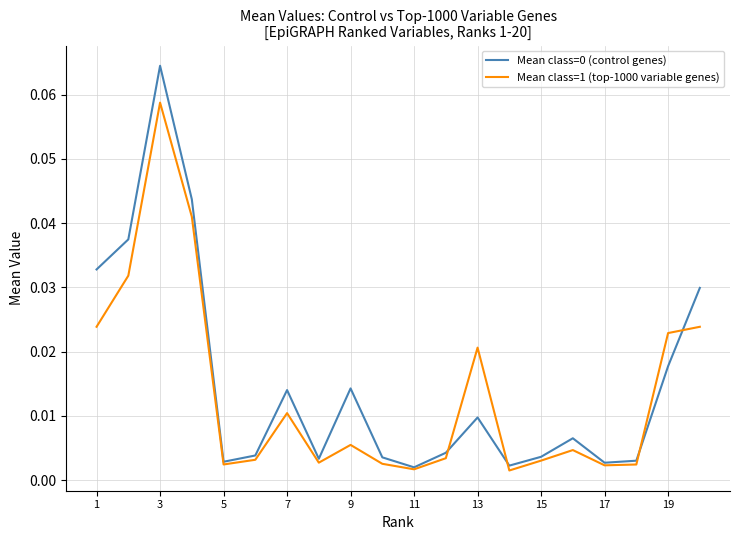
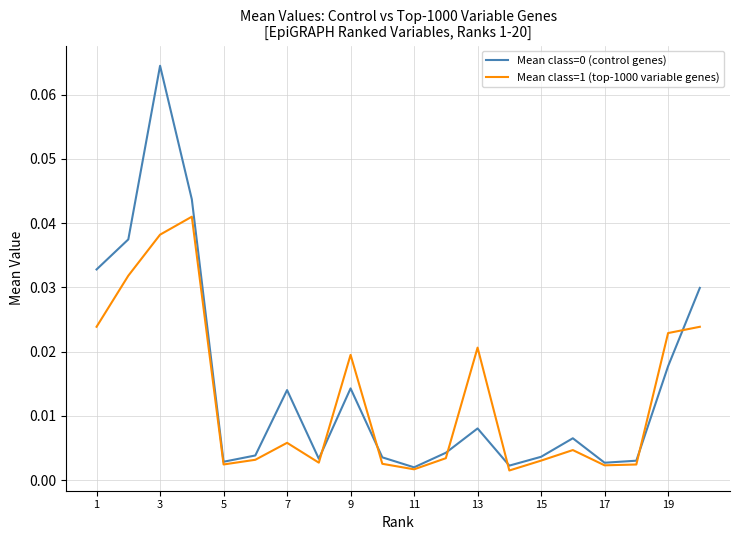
Mean class=1 (top-1000 variable genes), 3: 0.059 -> 0.038
Mean class=1 (top-1000 variable genes), 7: 0.010 -> 0.006
Mean class=1 (top-1000 variable genes), 9: 0.006 -> 0.020
Mean class=0 (control genes), 13: 0.010 -> 0.008
